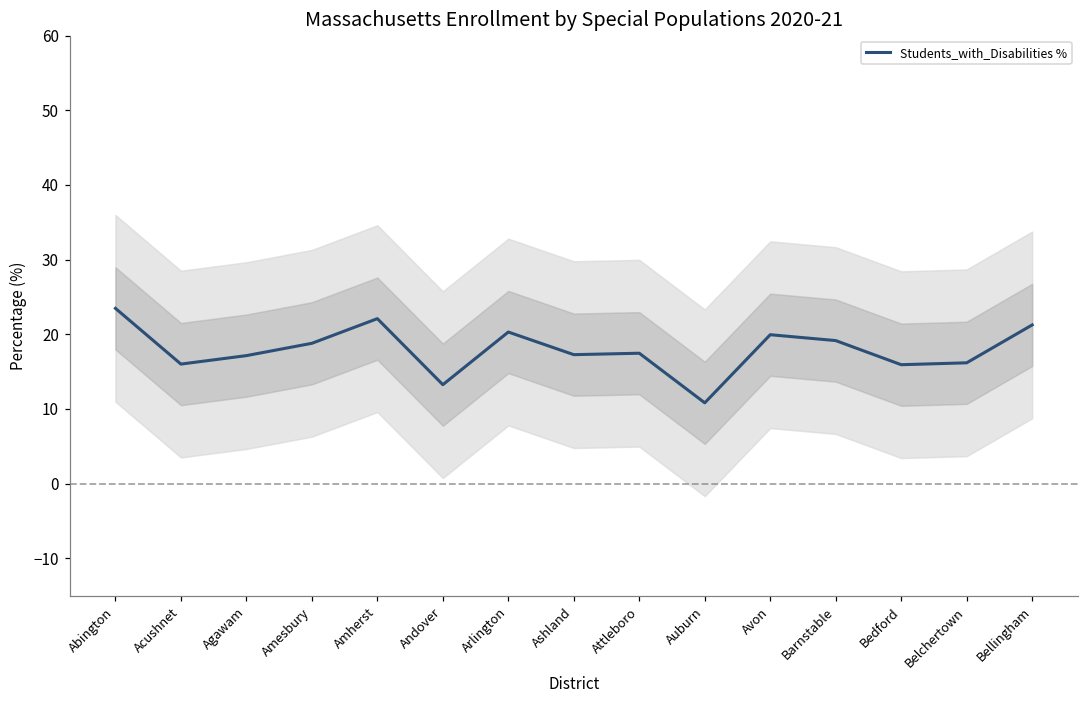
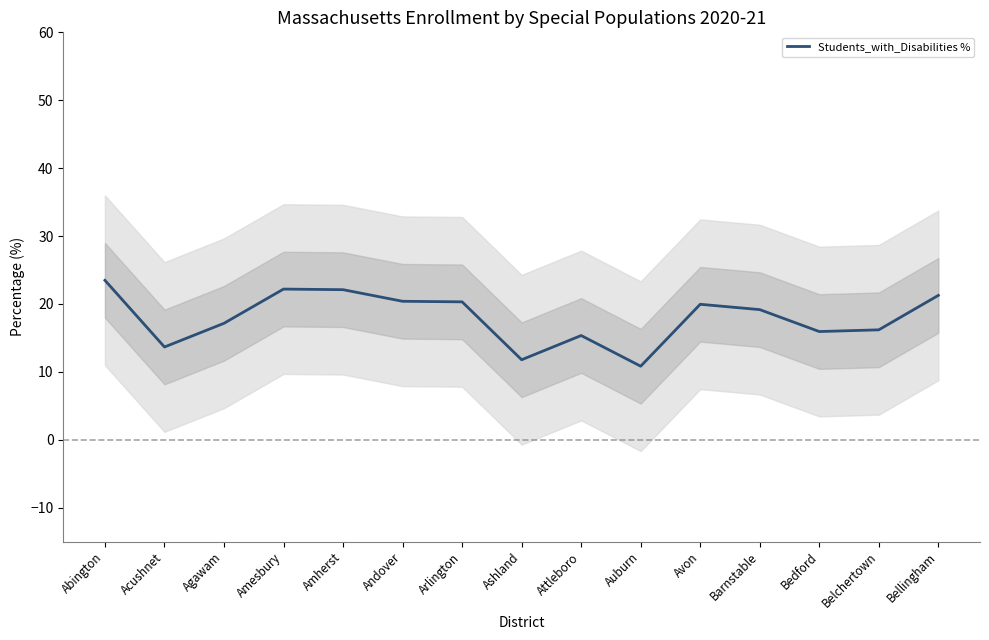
Students_with_Disabilities %, Acushnet: 16 -> 14
Students_with_Disabilities %, Amesbury: 19 -> 22
Students_with_Disabilities %, Andover: 13 -> 20
Students_with_Disabilities %, Ashland: 17 -> 12
Students_with_Disabilities %, Attleboro: 17 -> 15
